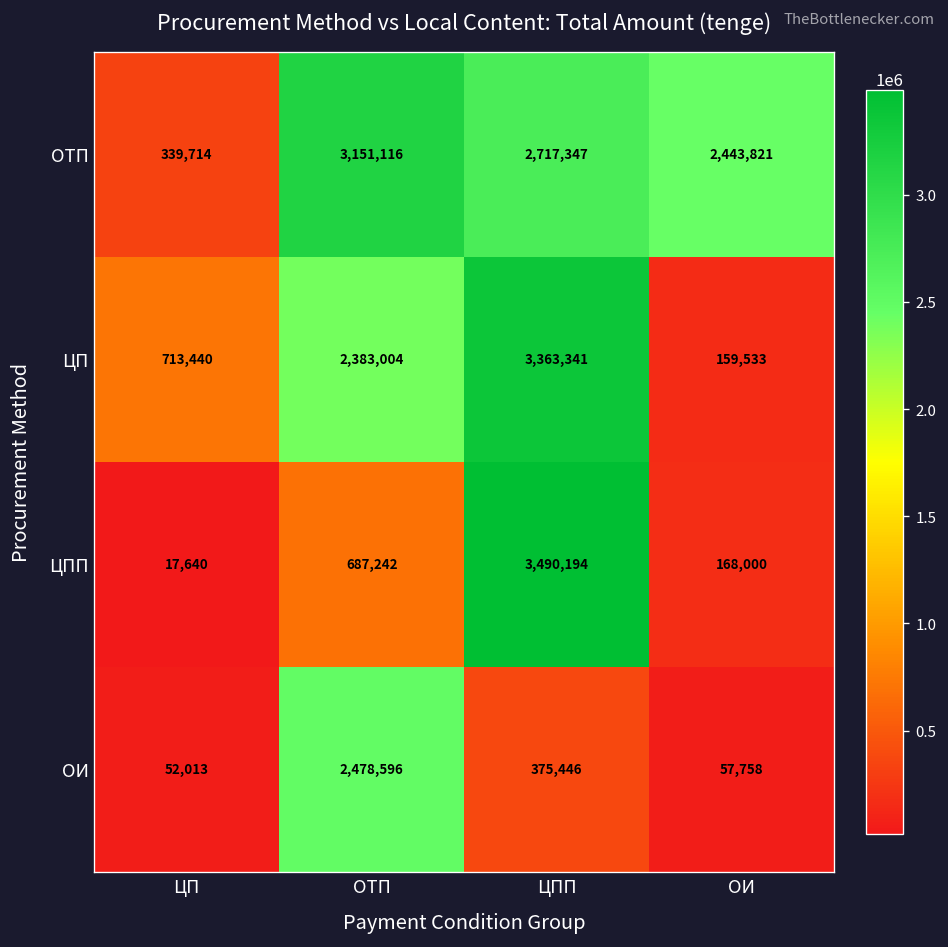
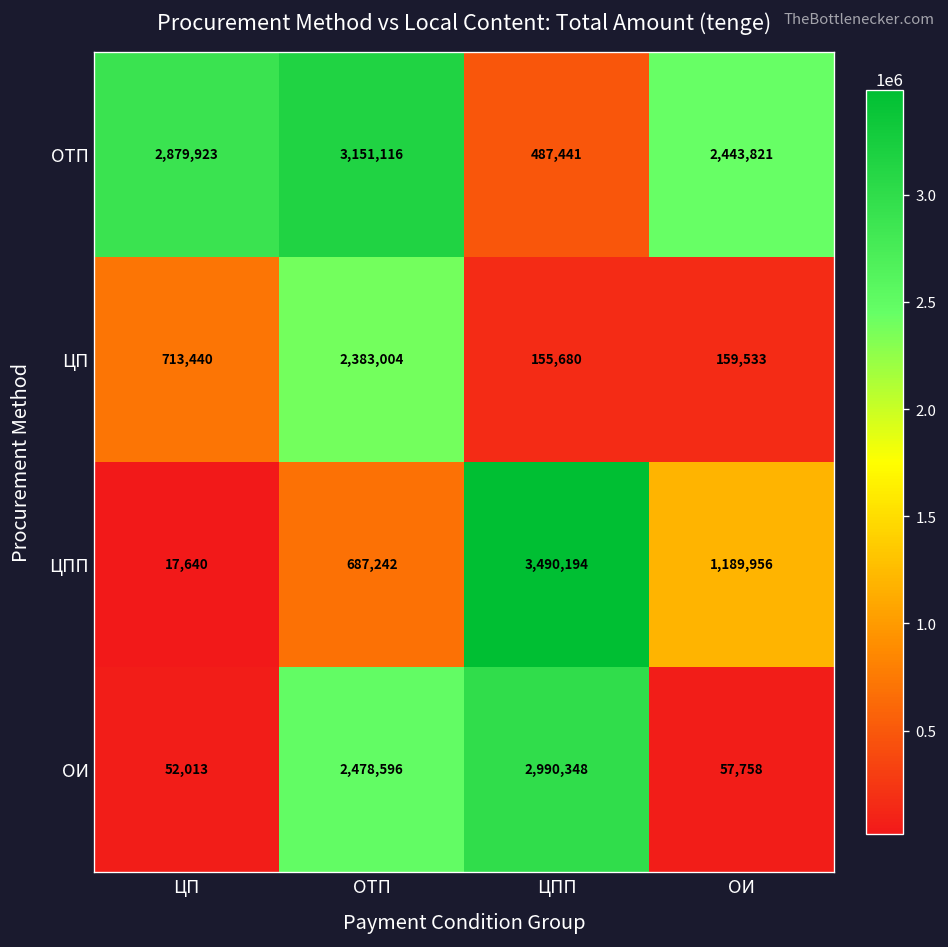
ОТП, ЦП: 339,714 -> 2,879,923
ОТП, ЦПП: 2,717,347 -> 487,441
ЦП, ЦПП: 3,363,341 -> 155,680
ЦПП, ОИ: 168,000 -> 1,189,956
ОИ, ЦПП: 375,446 -> 2,990,348
